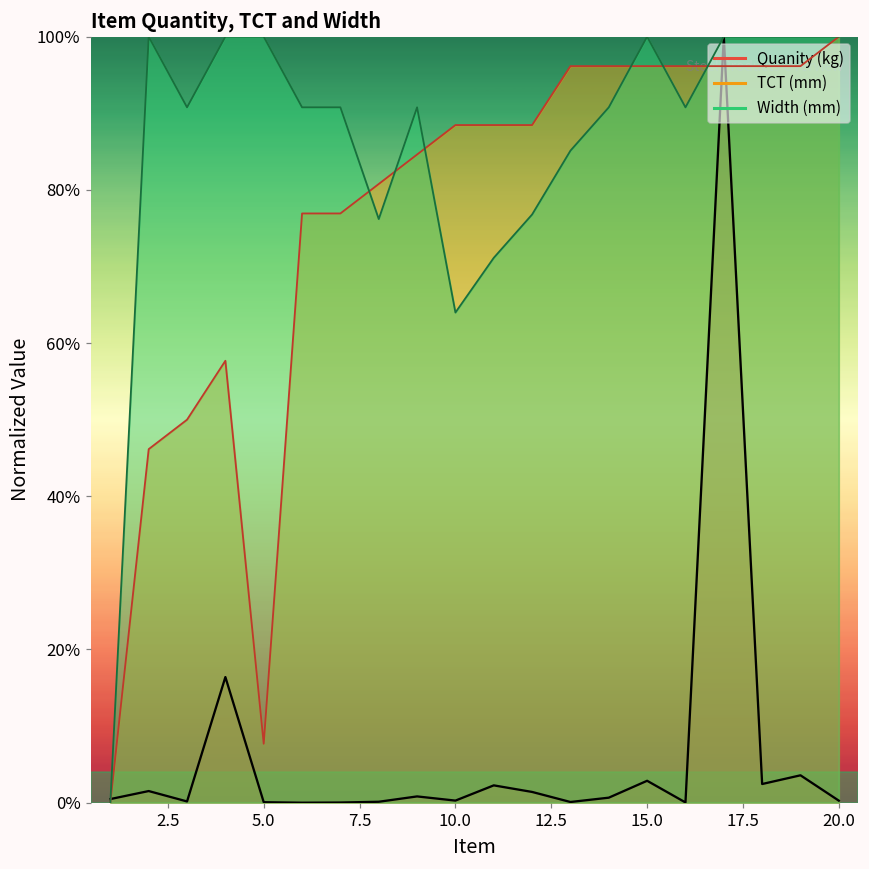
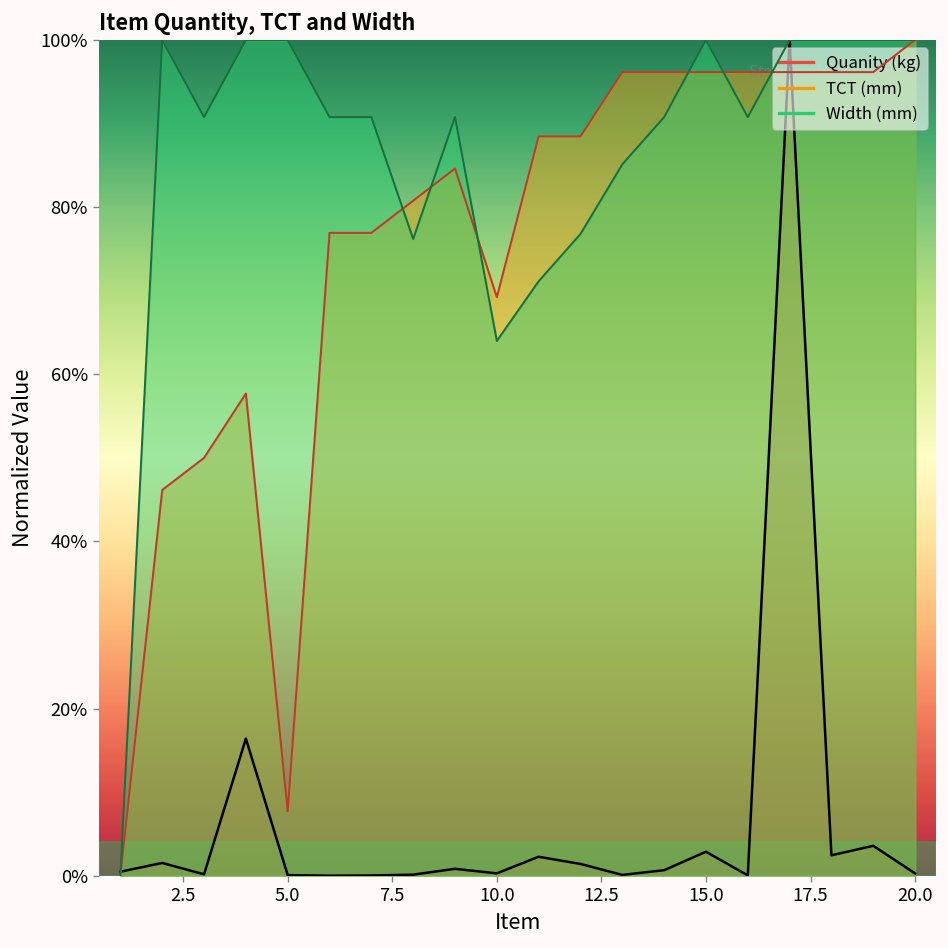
TCT (mm), 10.0: 88% -> 69%
